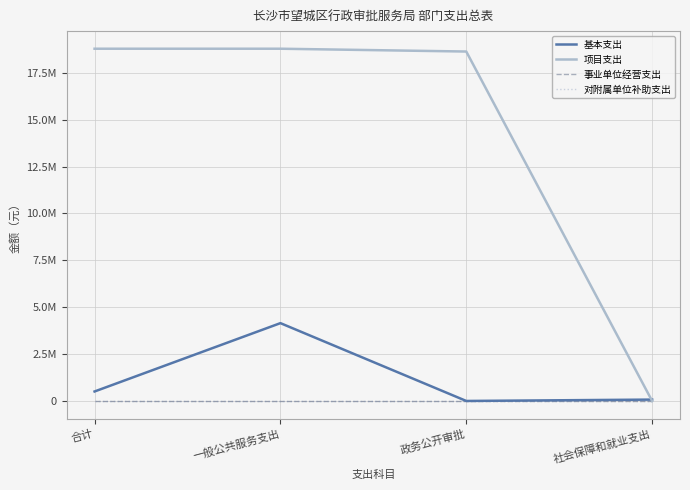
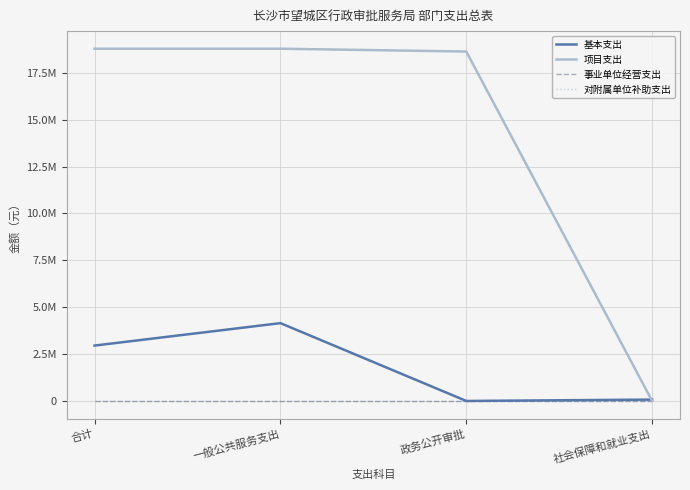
基本支出, 合计: 500000 -> 3000000
